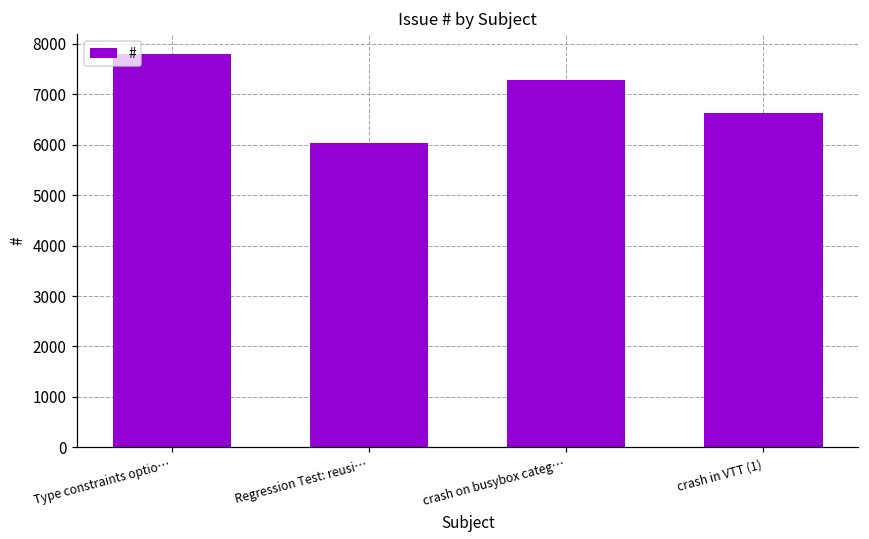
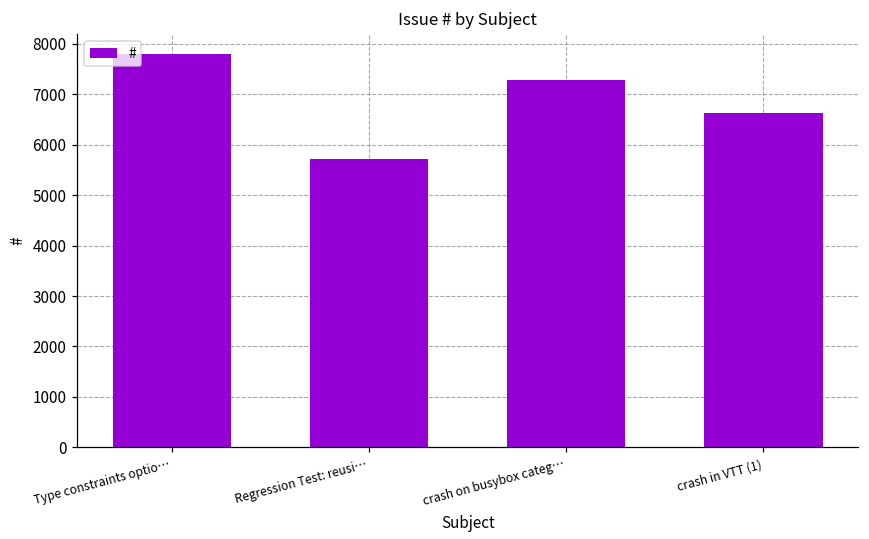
Regression Test: reusi…: 6000 -> 5700
